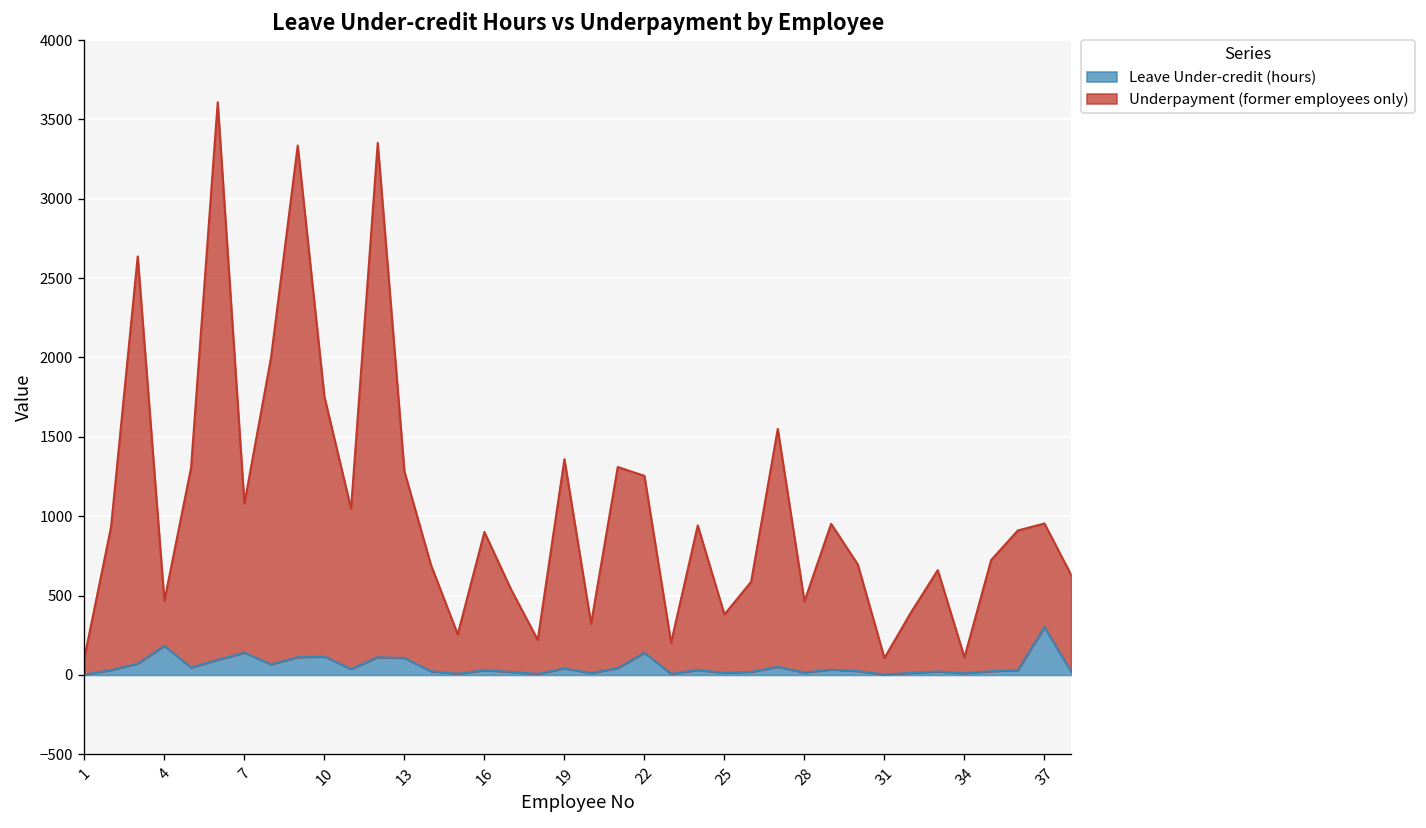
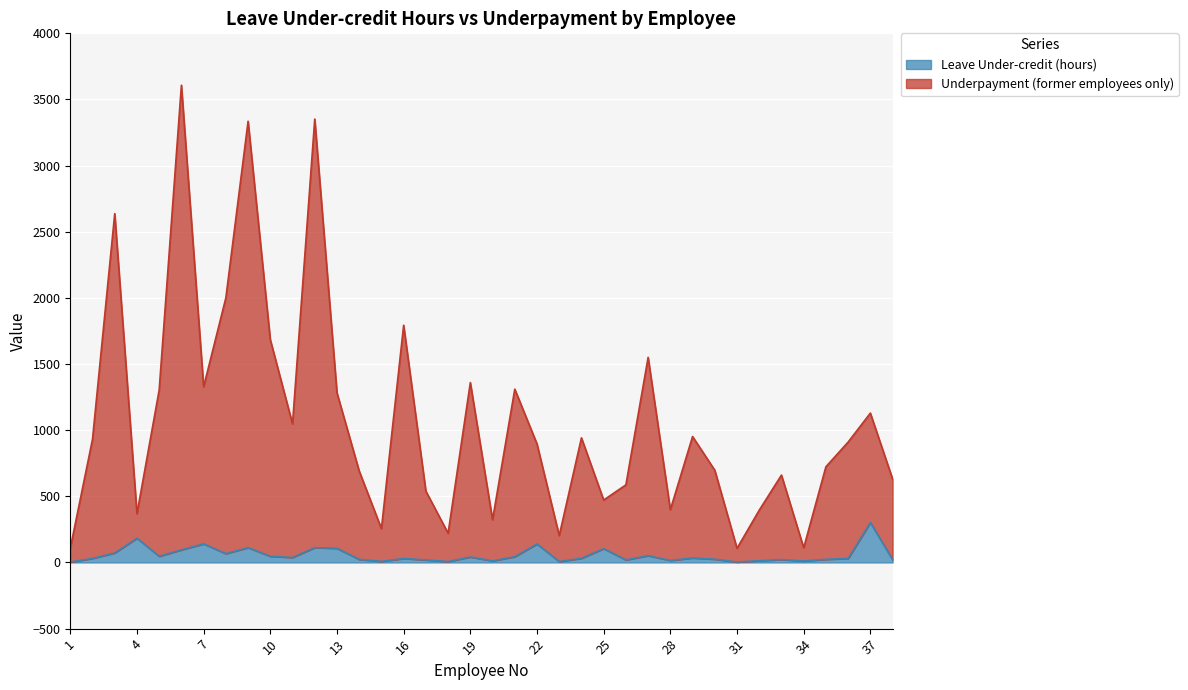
Underpayment (former employees only), 4: 280 -> 190
Underpayment (former employees only), 7: 940 -> 1190
Leave Under-credit (hours), 10: 120 -> 50
Underpayment (former employees only), 16: 870 -> 1760
Underpayment (former employees only), 22: 1110 -> 760
Leave Under-credit (hours), 25: 10 -> 100
Underpayment (former employees only), 28: 450 -> 380
Underpayment (former employees only), 37: 650 -> 830
